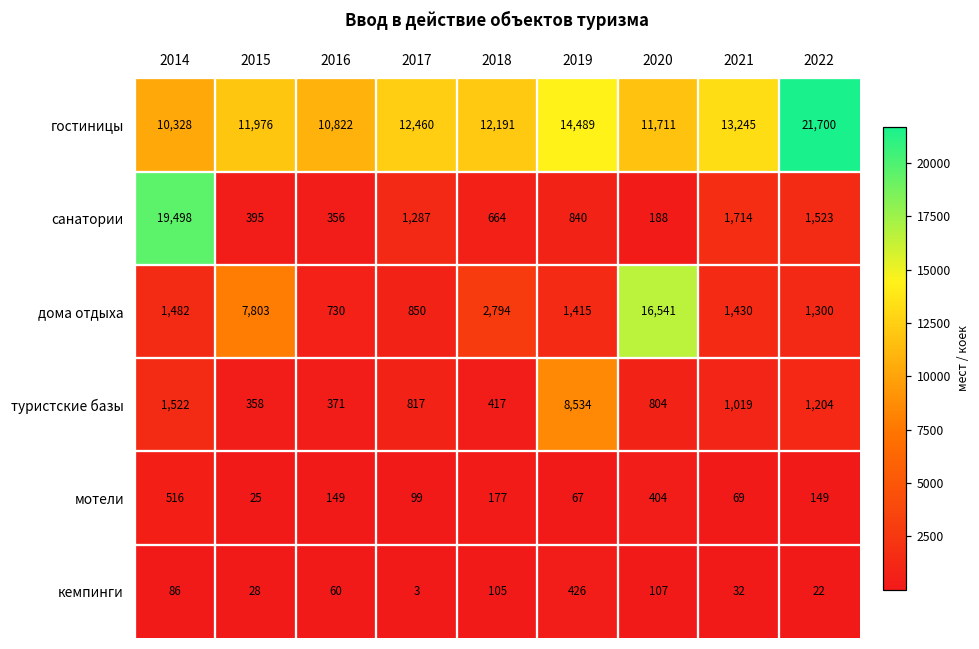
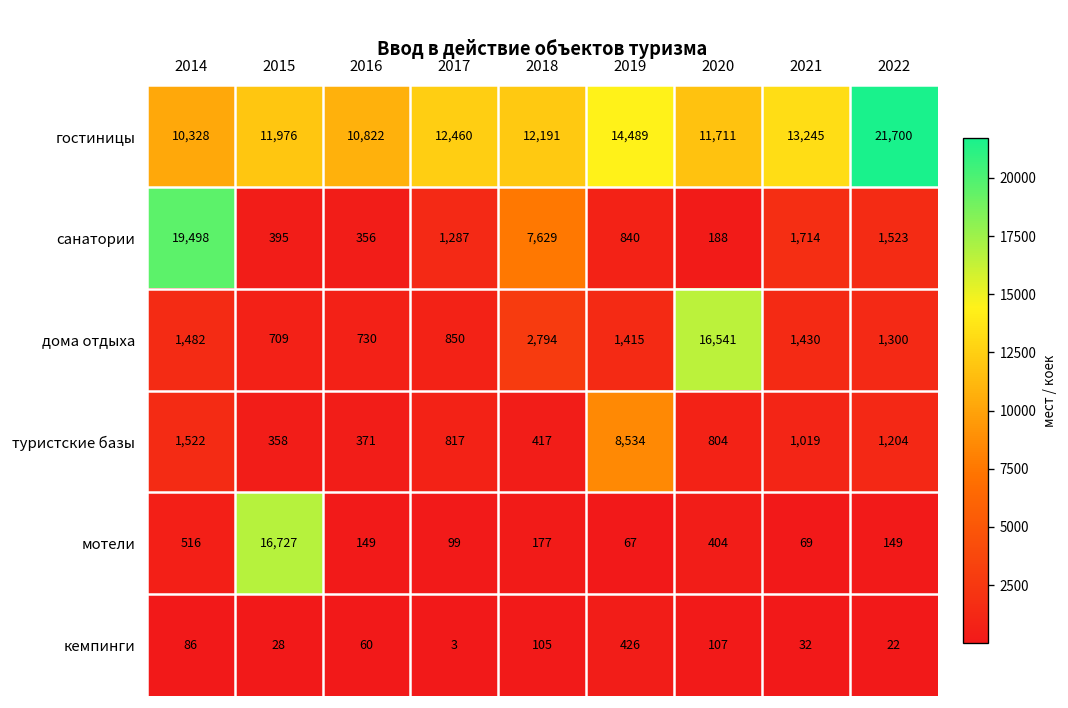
санатории, 2018: 664 -> 7,629
дома отдыха, 2015: 7,803 -> 709
мотели, 2015: 25 -> 16,727
